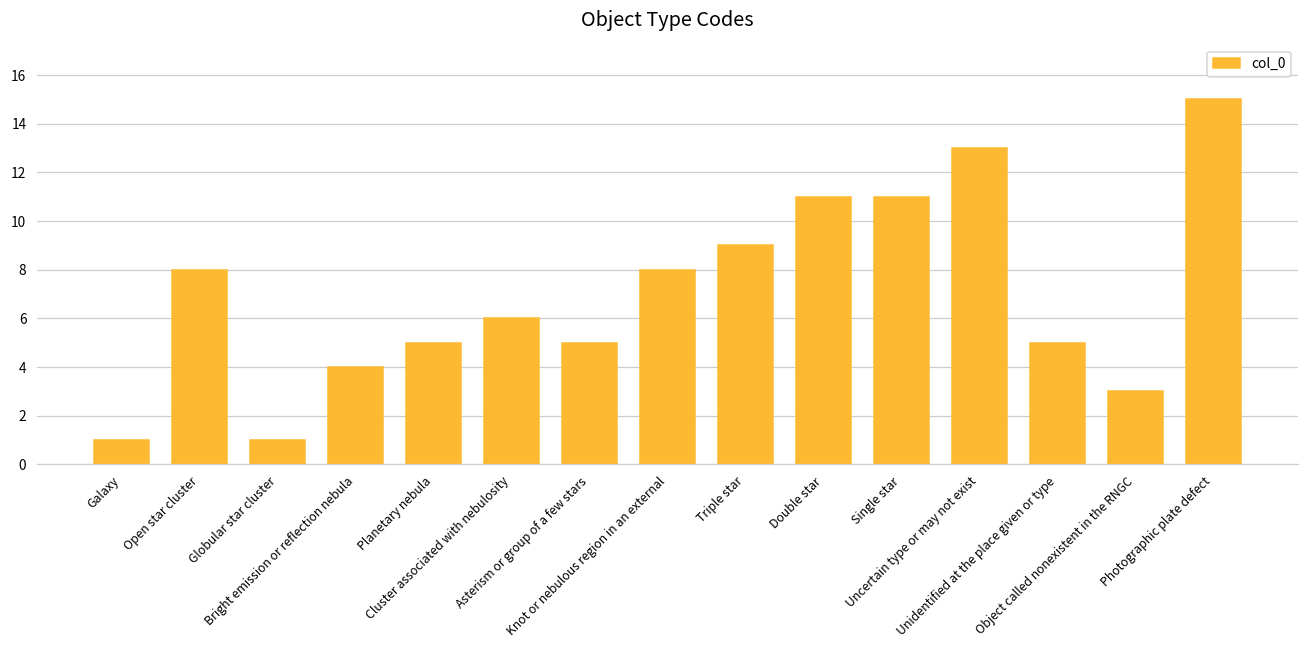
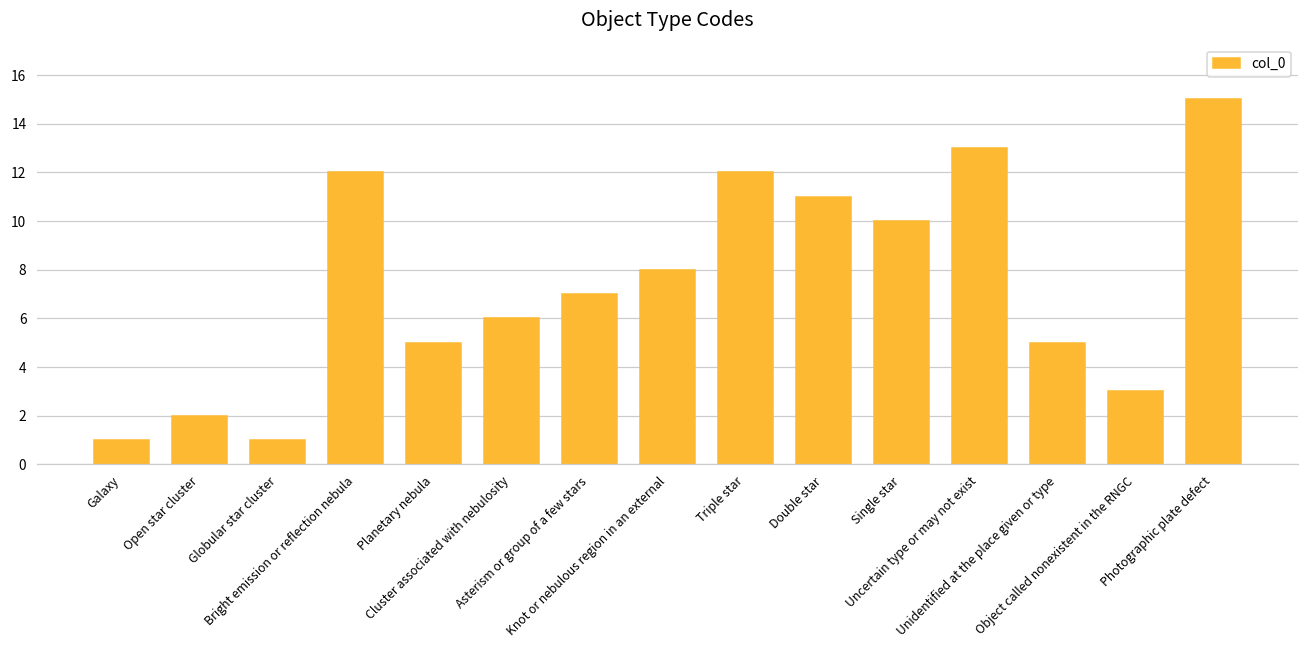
Open star cluster: 8 -> 2
Bright emission or reflection nebula: 4 -> 12
Asterism or group of a few stars: 5 -> 7
Triple star: 9 -> 12
Single star: 11 -> 10
